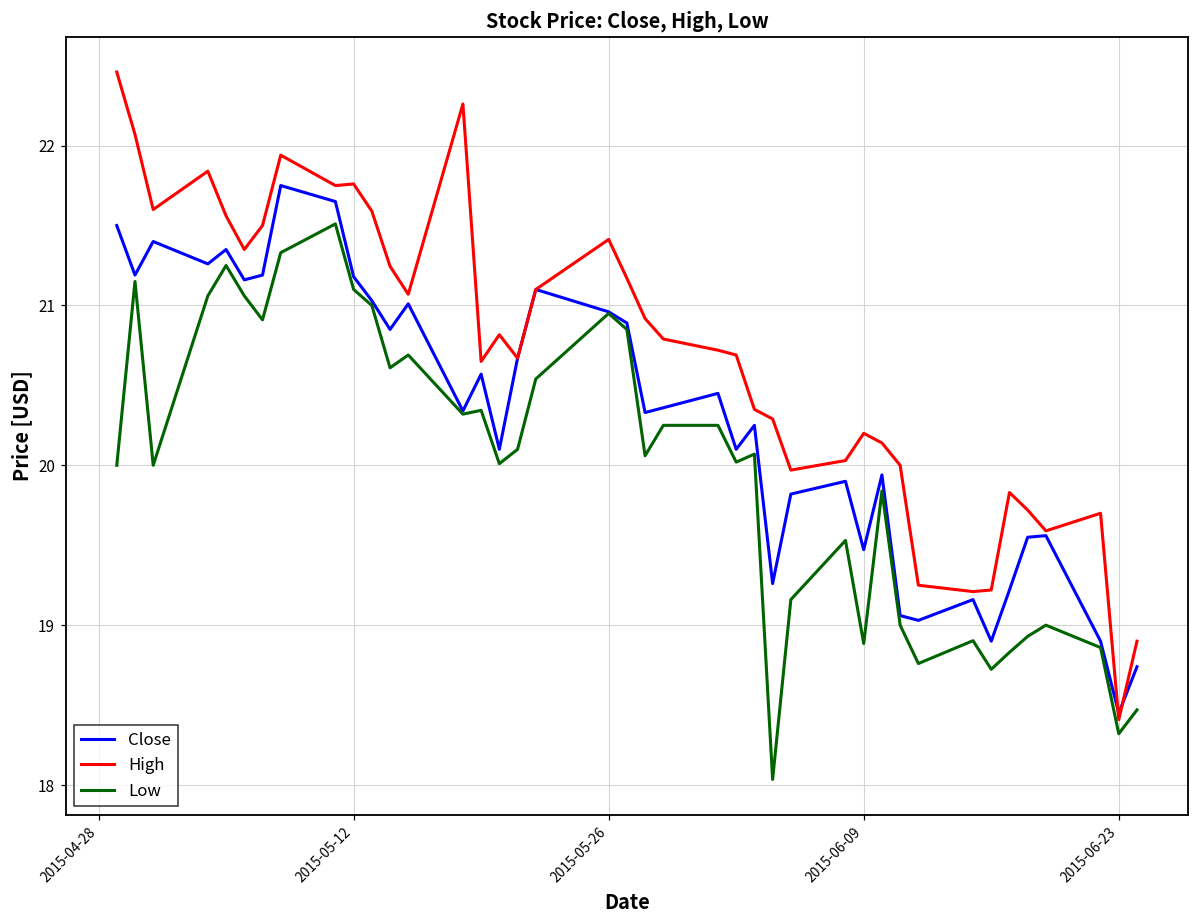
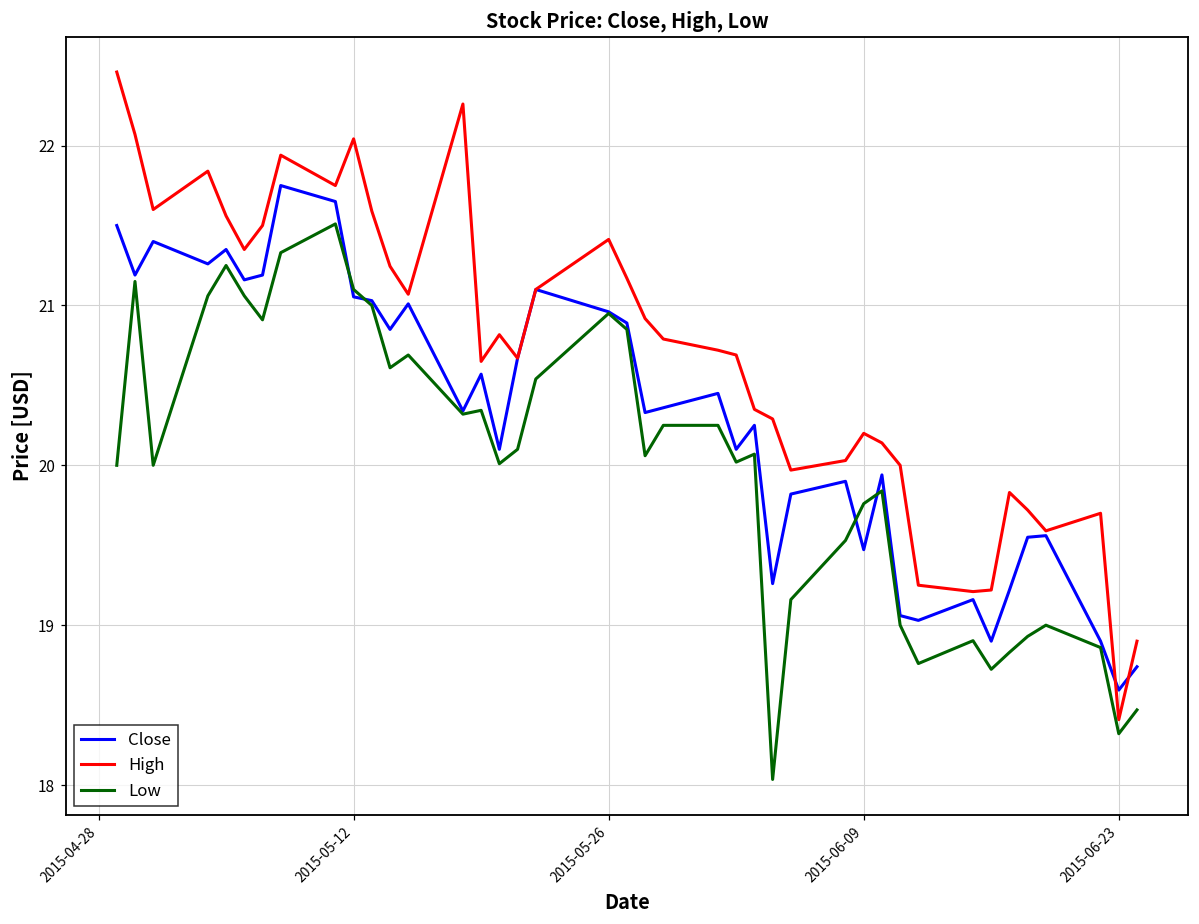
Close, 2015-05-12: 21.18 -> 21.05
High, 2015-05-12: 21.76 -> 22.04
Low, 2015-06-09: 18.89 -> 19.76
Close, 2015-06-23: 18.45 -> 18.59
